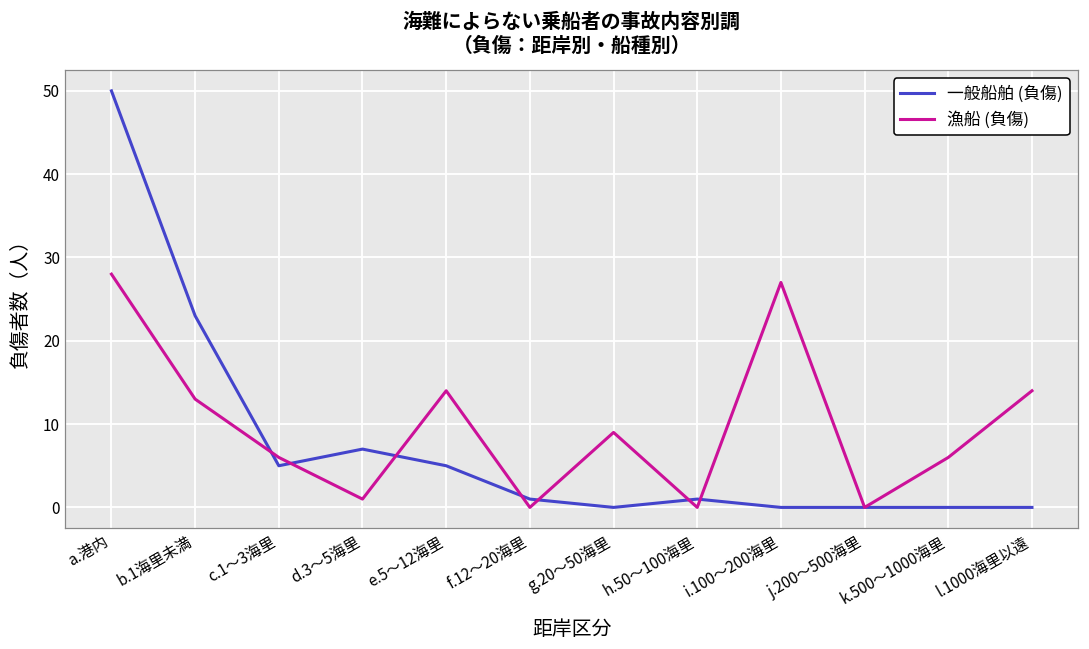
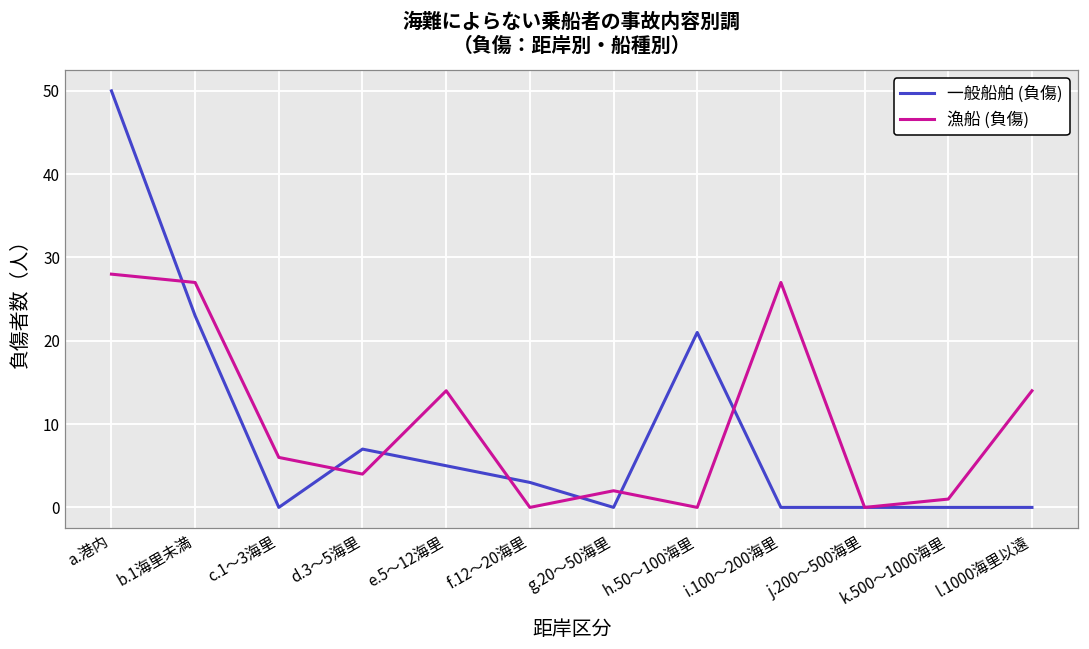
漁船 (負傷), b.1海里未満: 13 -> 27
一般船舶 (負傷), c.1～3海里: 5 -> 0
漁船 (負傷), d.3～5海里: 1 -> 4
一般船舶 (負傷), f.12～20海里: 1 -> 3
漁船 (負傷), g.20～50海里: 9 -> 2
一般船舶 (負傷), h.50～100海里: 1 -> 21
漁船 (負傷), k.500～1000海里: 6 -> 1
